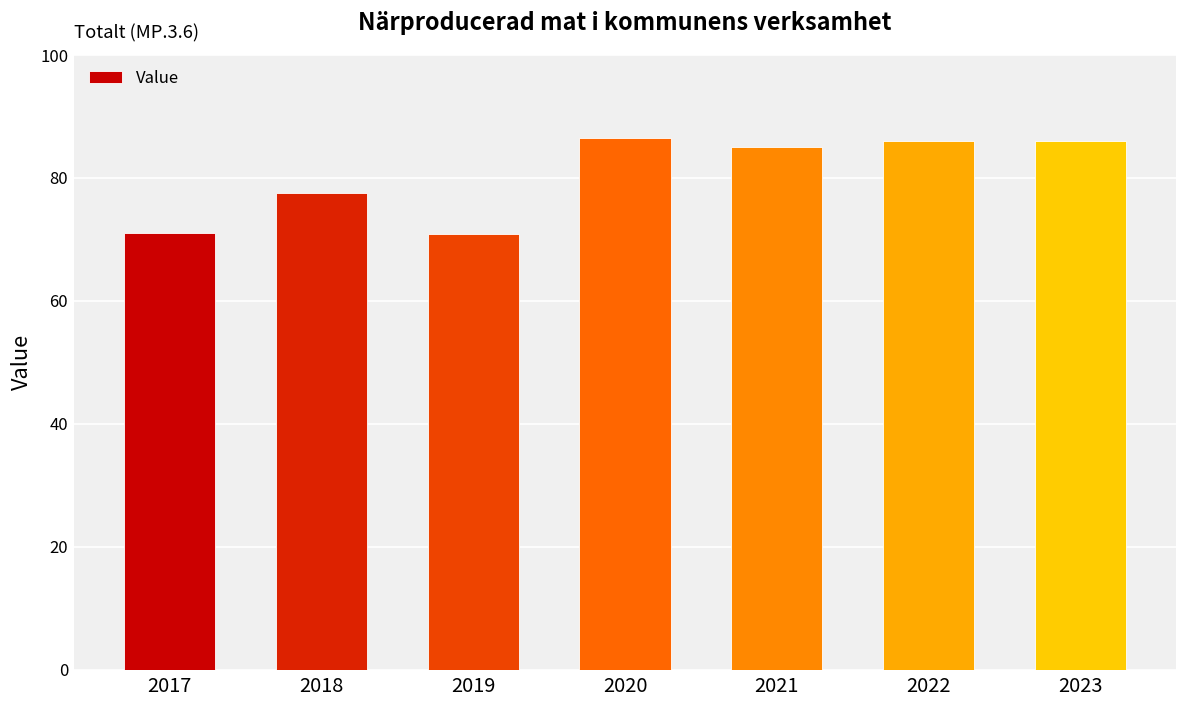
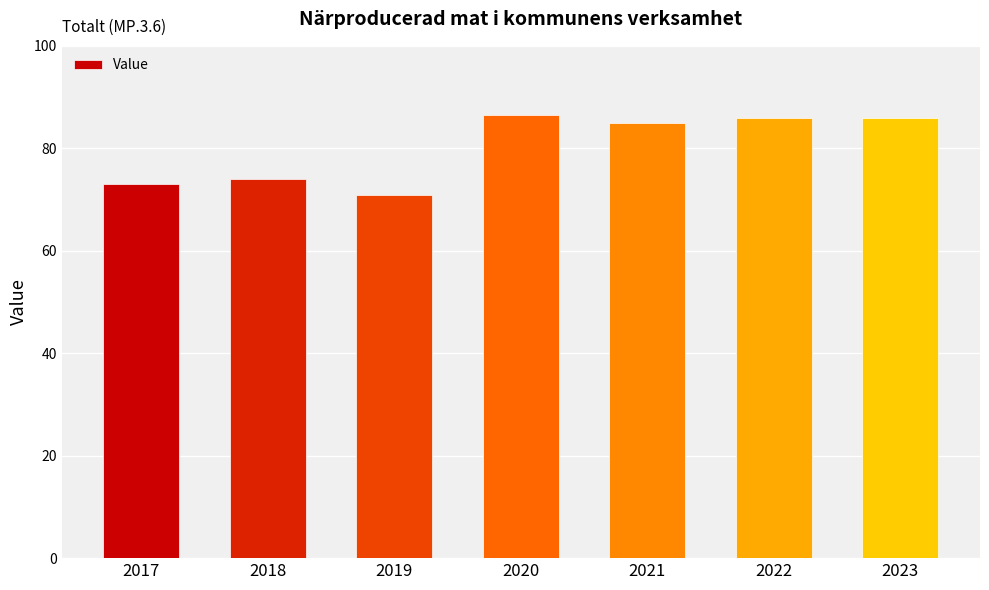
2017: 71 -> 73
2018: 78 -> 74
